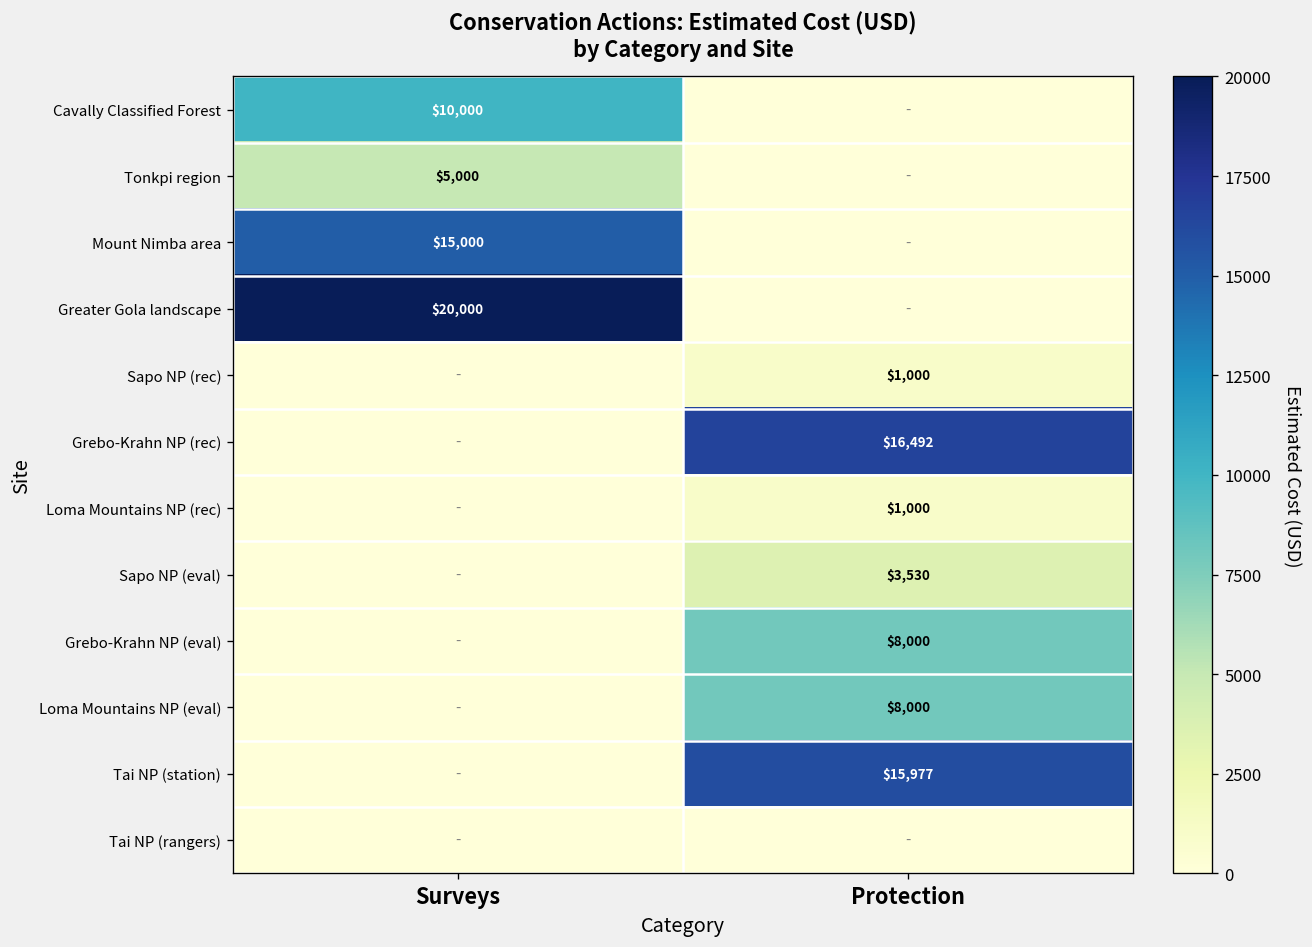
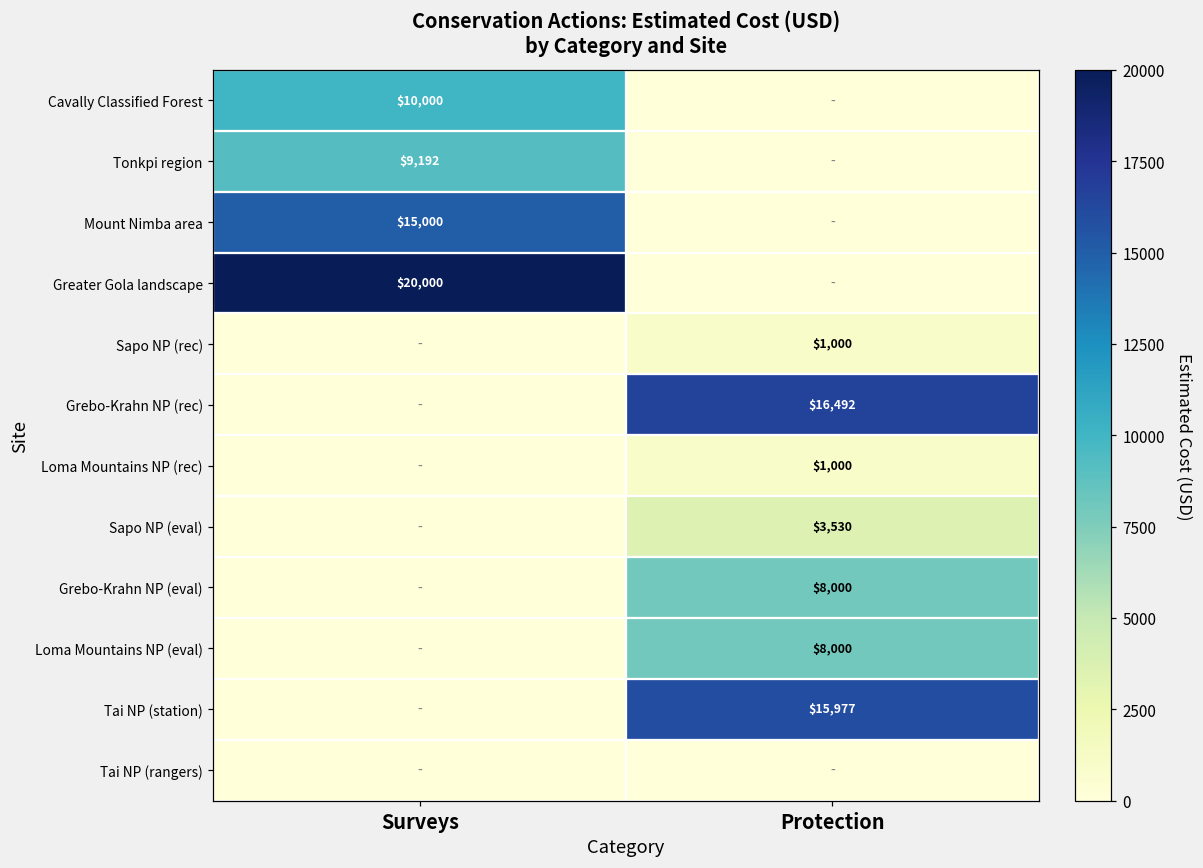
Tonkpi region, Surveys: $5,000 -> $9,192
